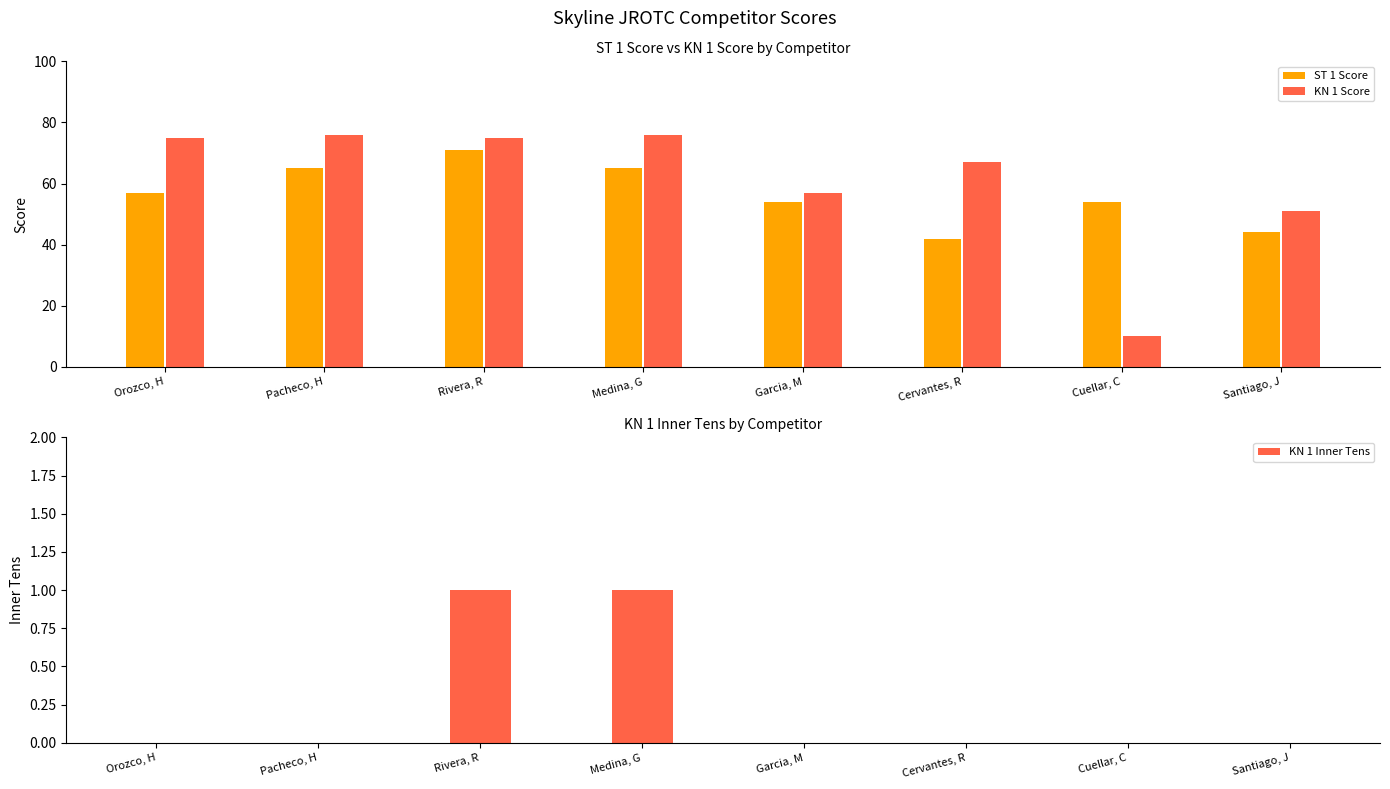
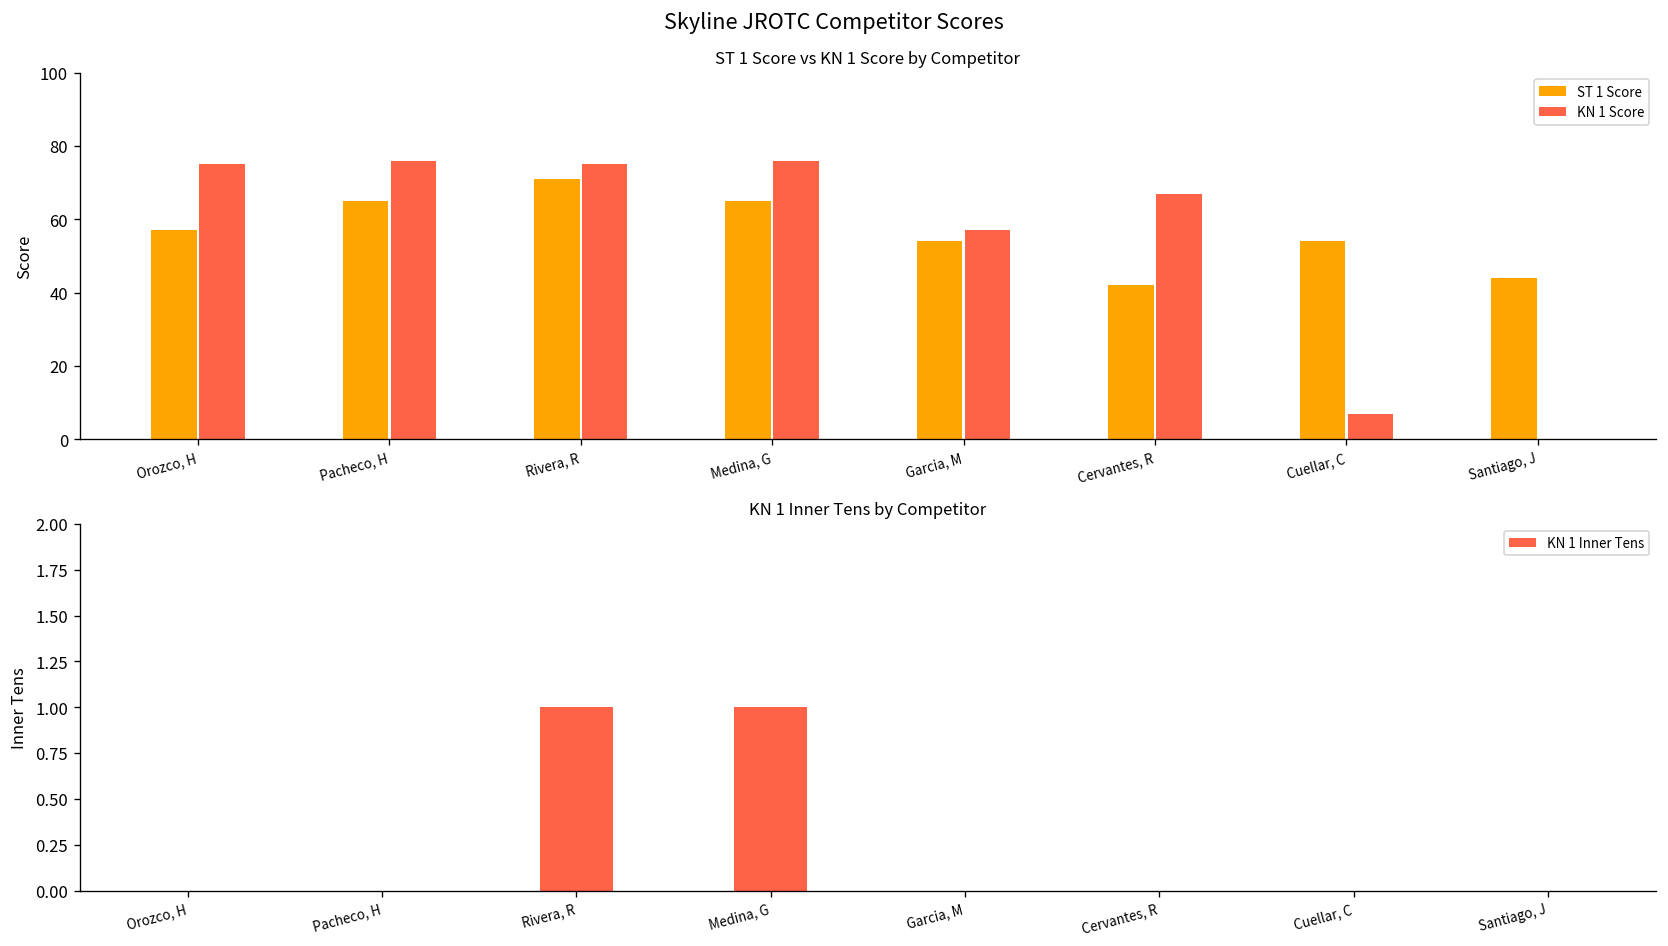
ST 1 Score vs KN 1 Score by Competitor, KN 1 Score, Cuellar, C: 10 -> 7
ST 1 Score vs KN 1 Score by Competitor, KN 1 Score, Santiago, J: 51 -> 0
